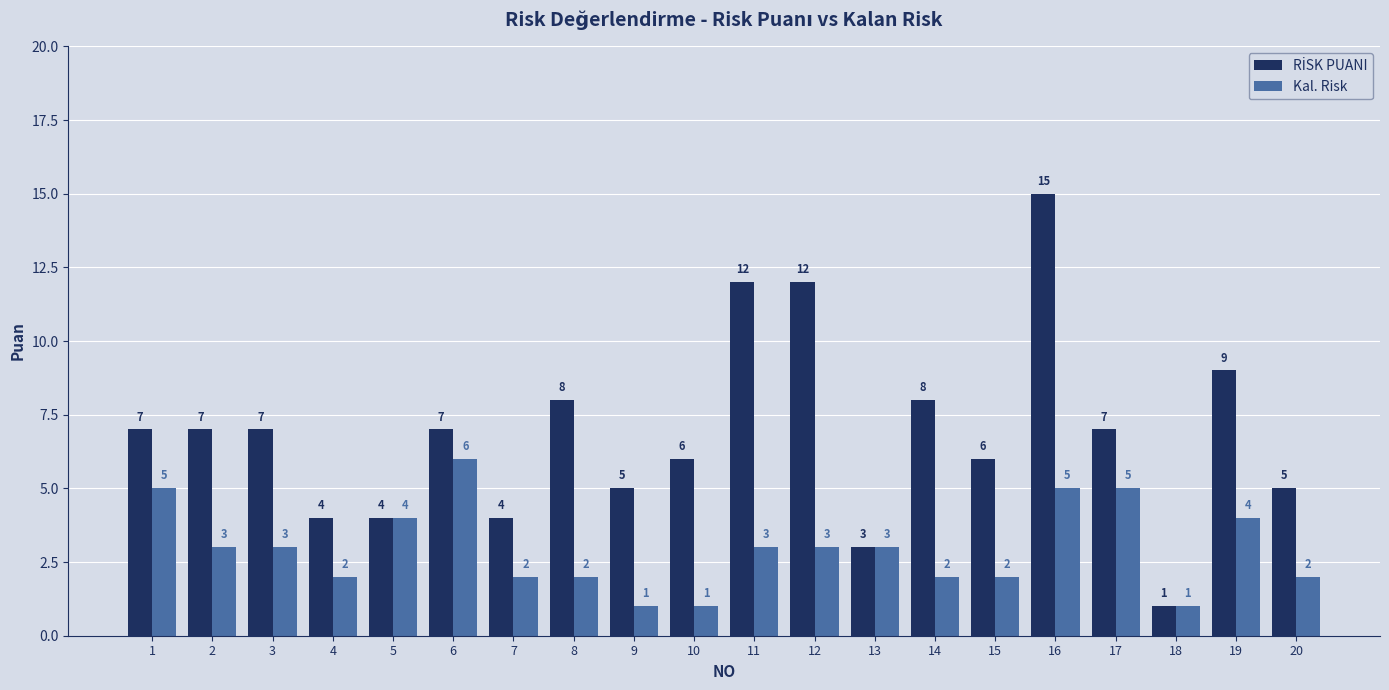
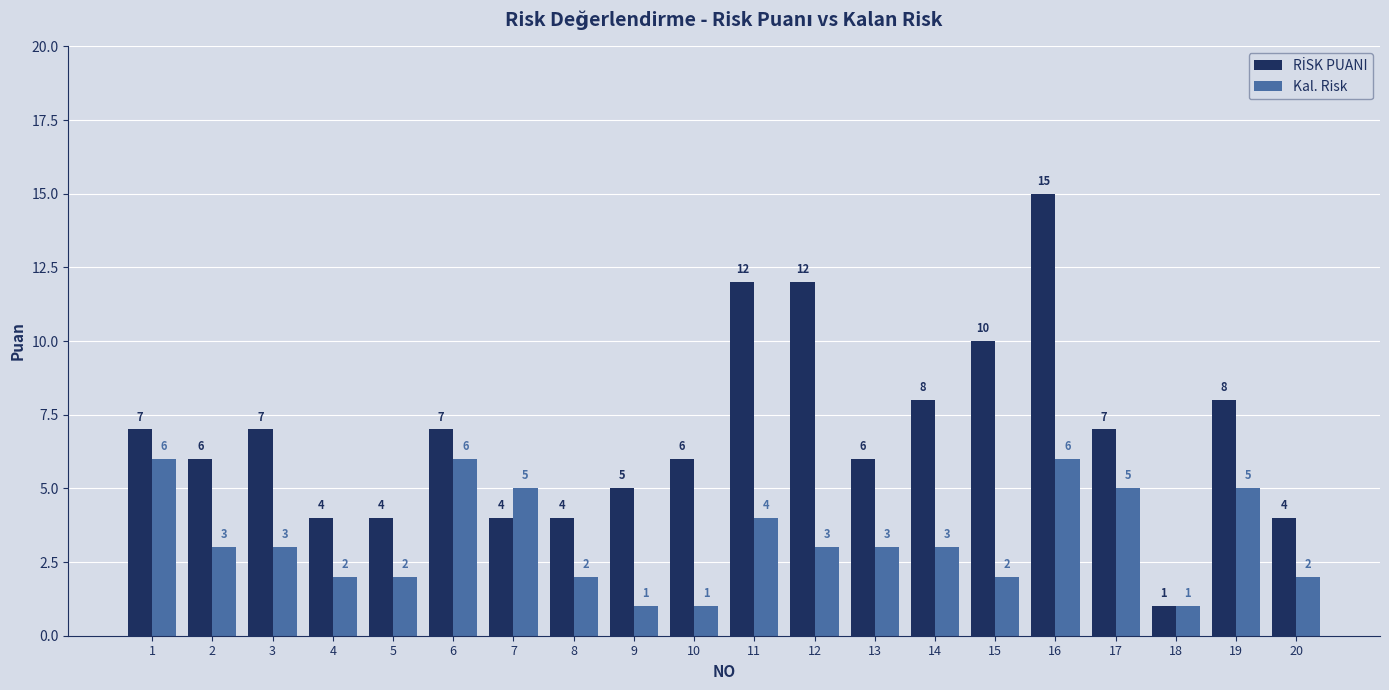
Kal. Risk, 1: 5 -> 6
RİSK PUANI, 2: 7 -> 6
Kal. Risk, 5: 4 -> 2
Kal. Risk, 7: 2 -> 5
RİSK PUANI, 8: 8 -> 4
Kal. Risk, 11: 3 -> 4
RİSK PUANI, 13: 3 -> 6
Kal. Risk, 14: 2 -> 3
RİSK PUANI, 15: 6 -> 10
Kal. Risk, 16: 5 -> 6
RİSK PUANI, 19: 9 -> 8
Kal. Risk, 19: 4 -> 5
RİSK PUANI, 20: 5 -> 4
